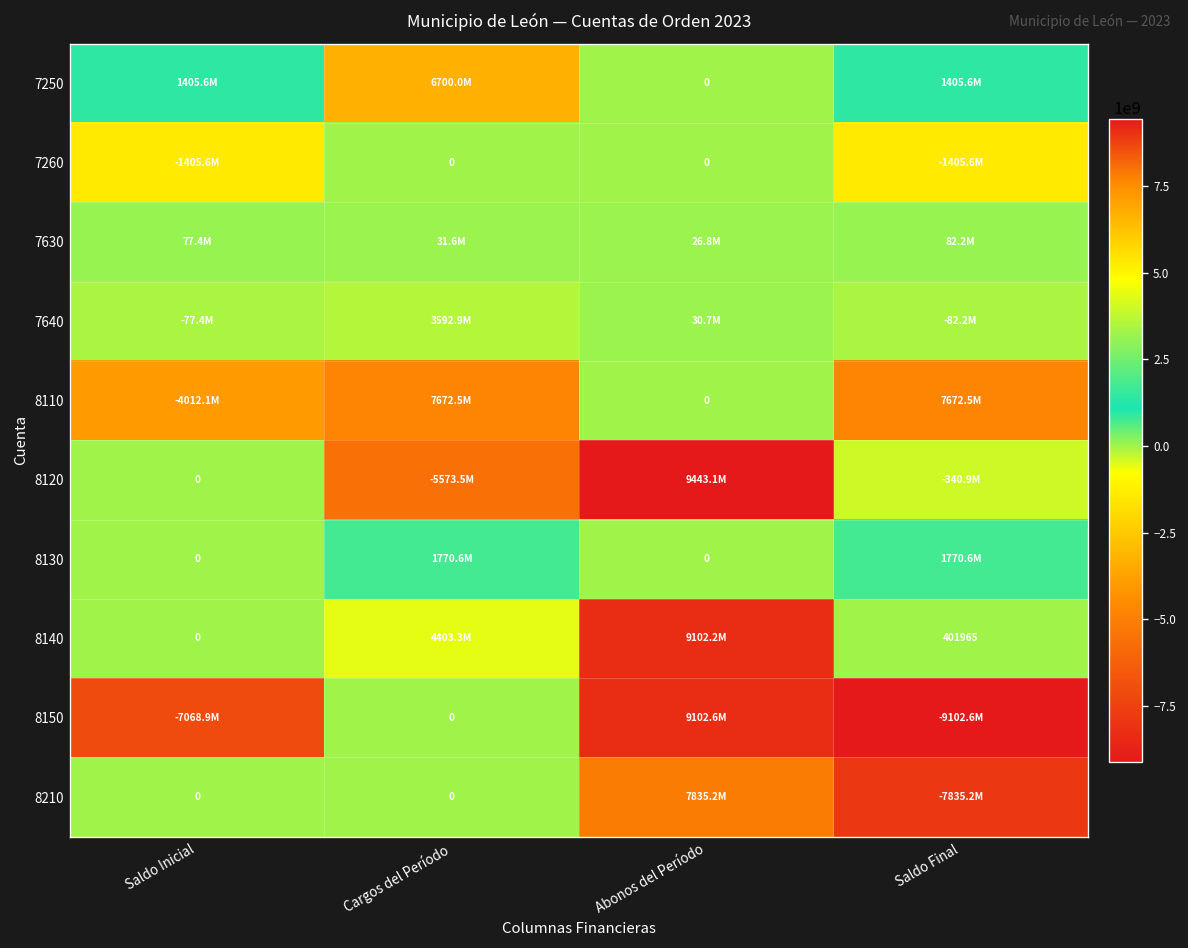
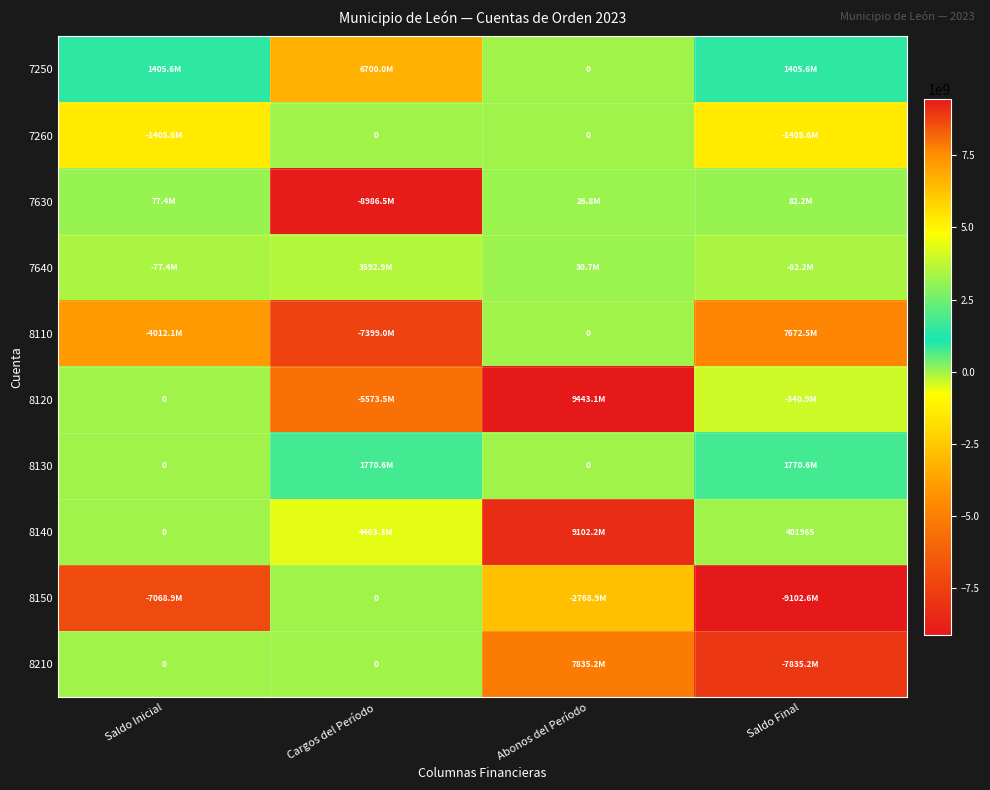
7630, Cargos del Período: 31.6M -> -8986.5M
8110, Cargos del Período: 7672.5M -> -7399.0M
8150, Abonos del Período: 9102.6M -> -2768.9M
